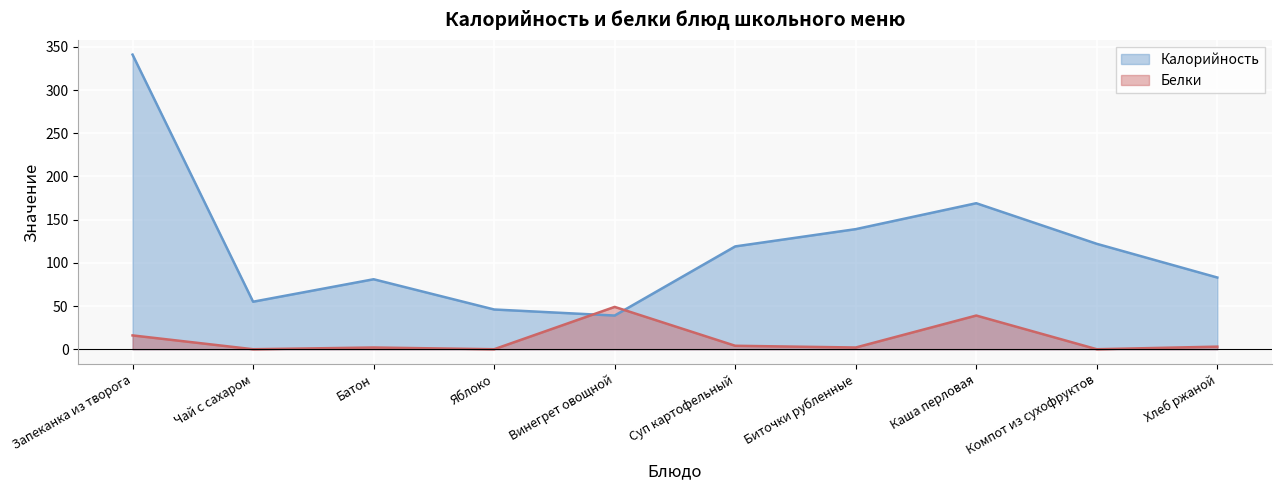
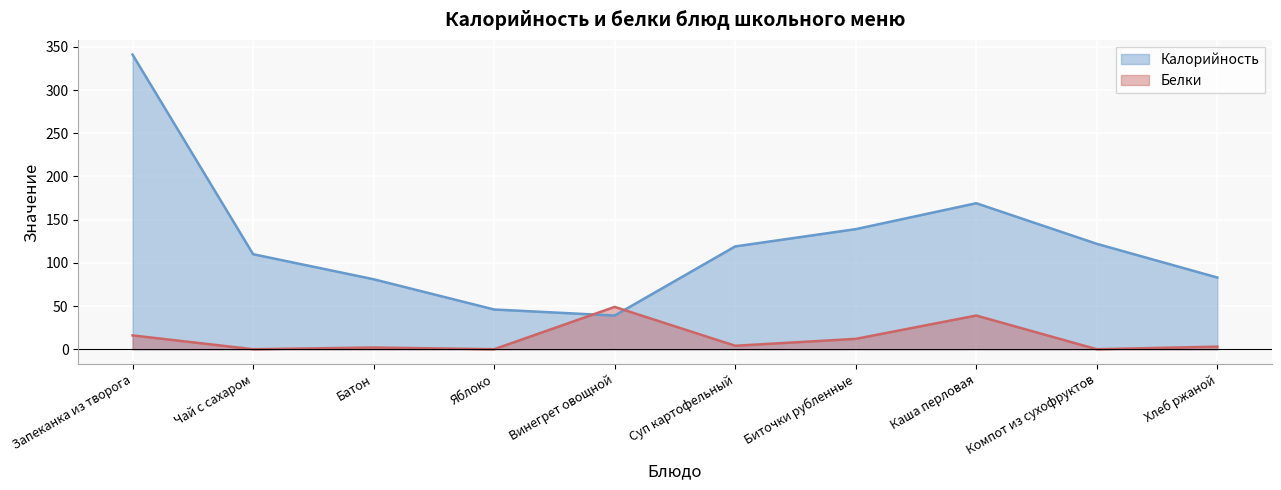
Калорийность, Чай с сахаром: 60 -> 110
Белки, Биточки рубленные: 0 -> 10
